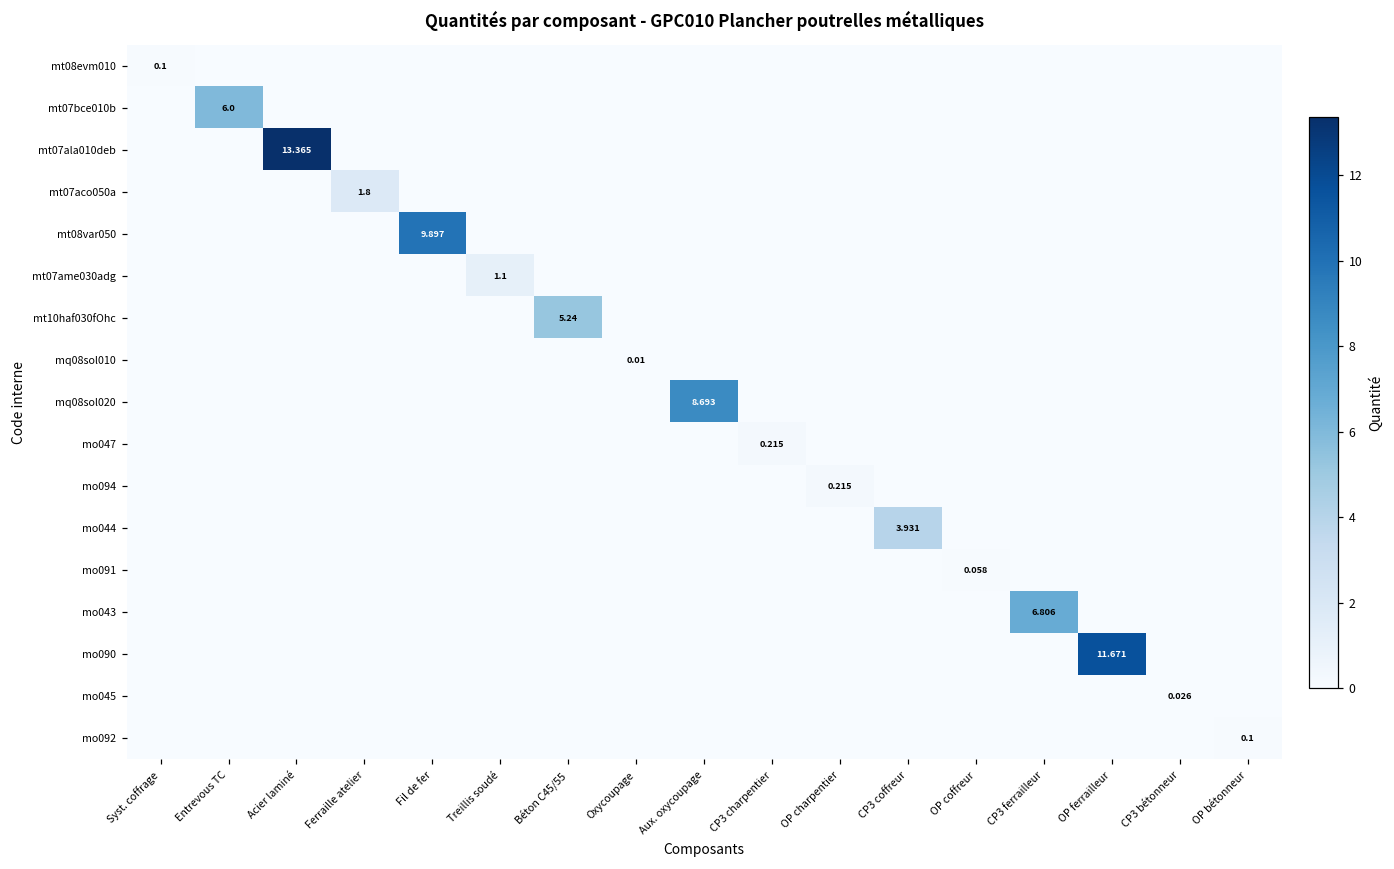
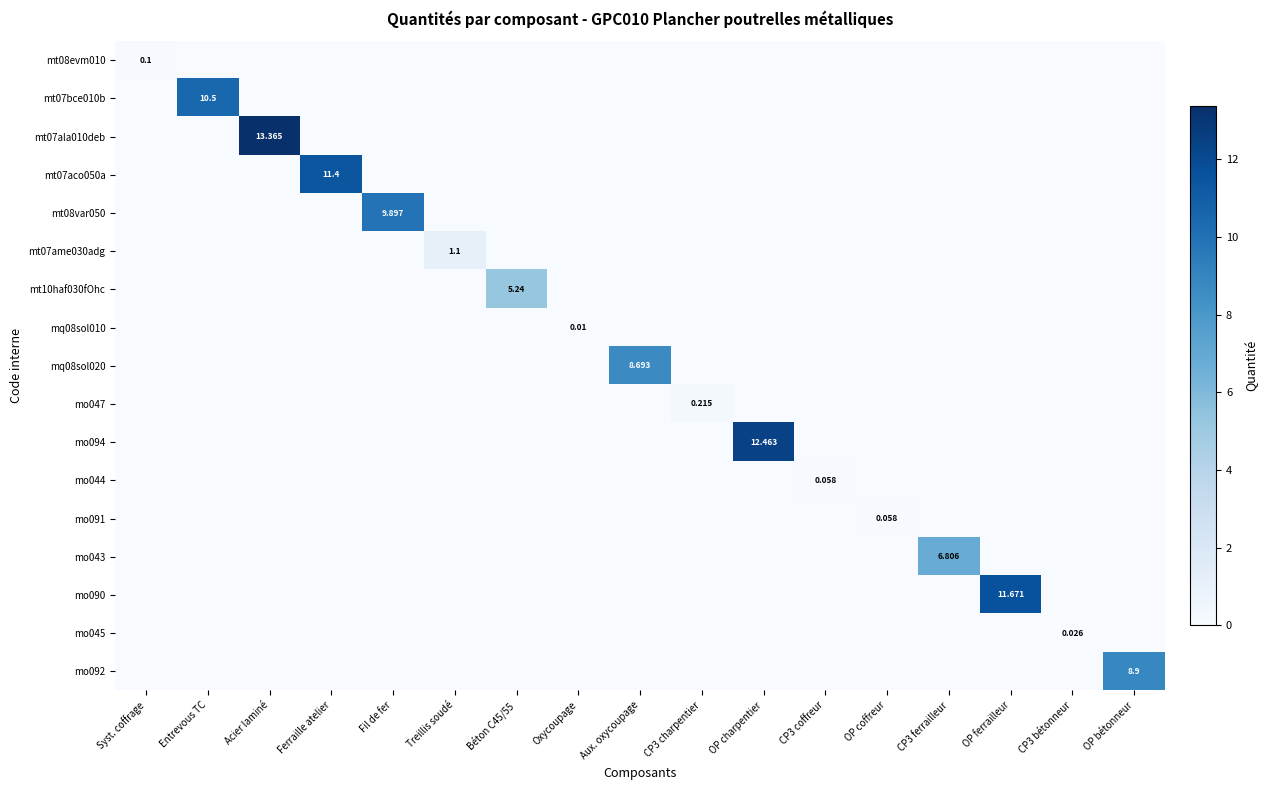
mt07bce010b, Entrevous TC: 6.0 -> 10.5
mt07aco050a, Ferraille atelier: 1.8 -> 11.4
mo094, OP charpentier: 0.215 -> 12.463
mo044, CP3 coffreur: 3.931 -> 0.058
mo092, OP bétonneur: 0.1 -> 8.9
